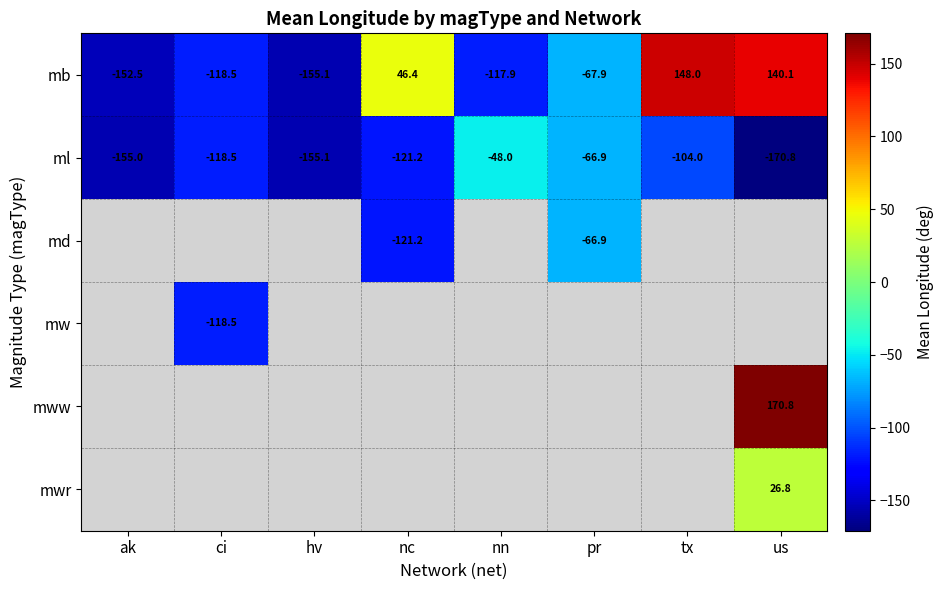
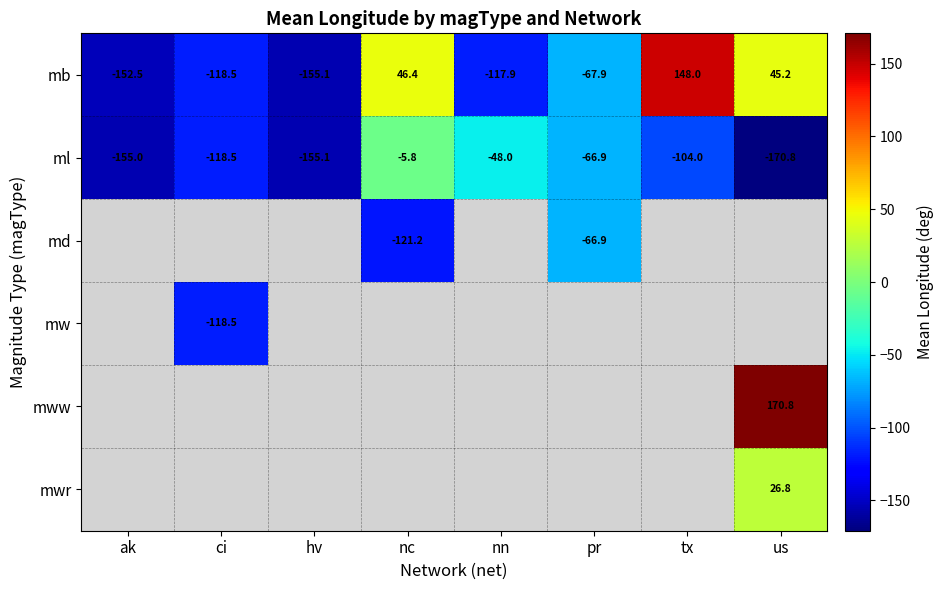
mb, us: 140.1 -> 45.2
ml, nc: -121.2 -> -5.8
